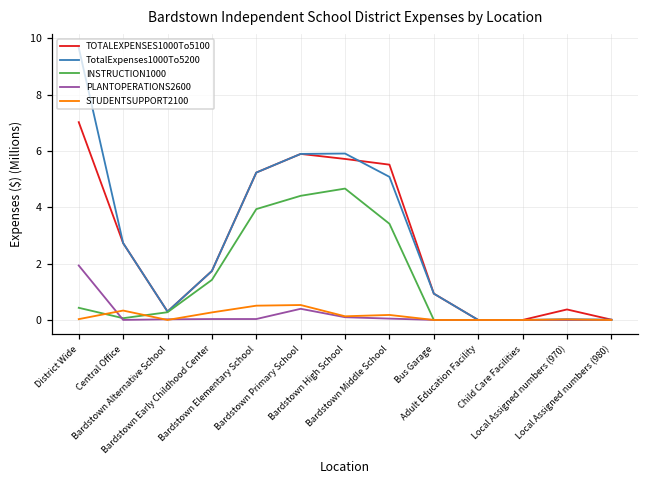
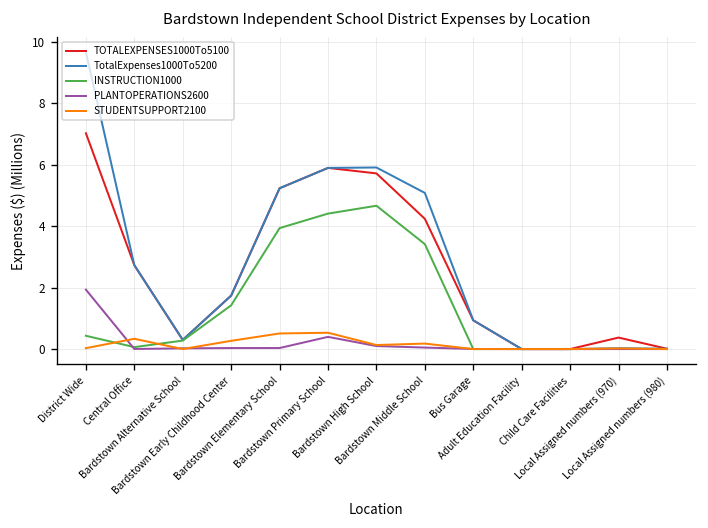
TOTALEXPENSES1000To5100, Bardstown Middle School: 5.5 -> 4.2
